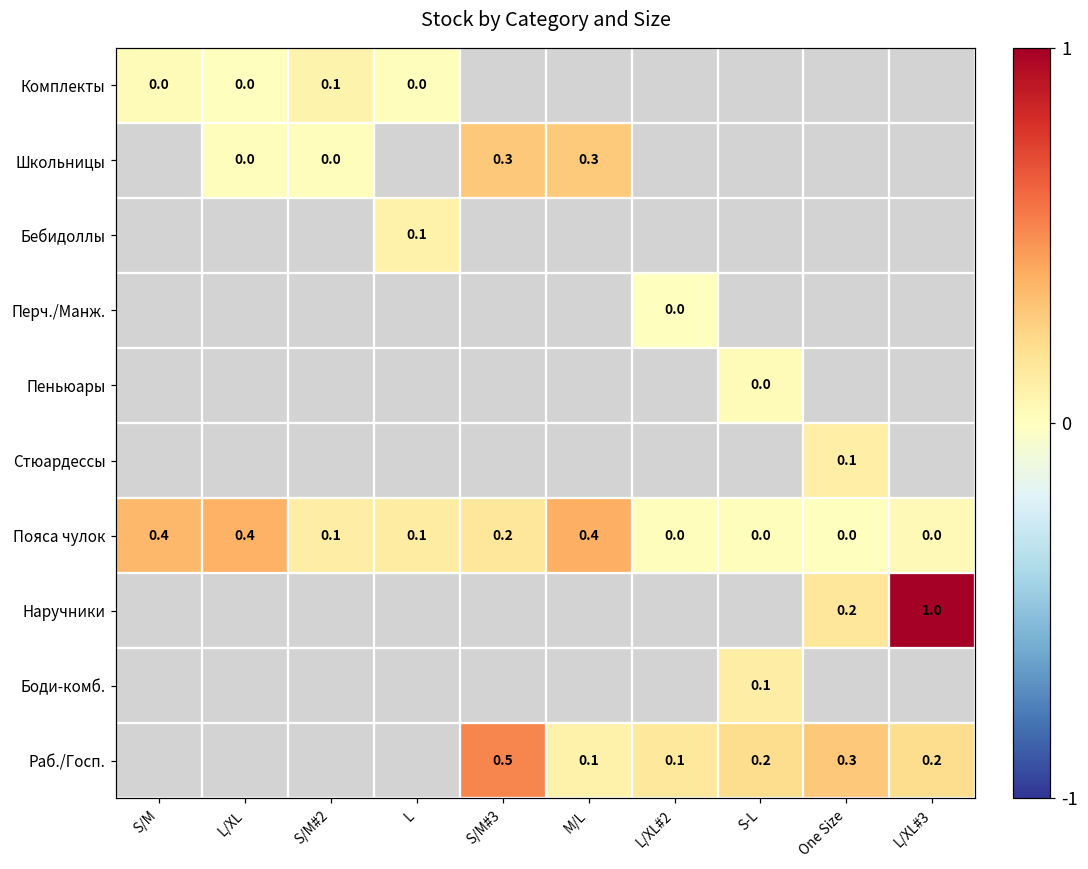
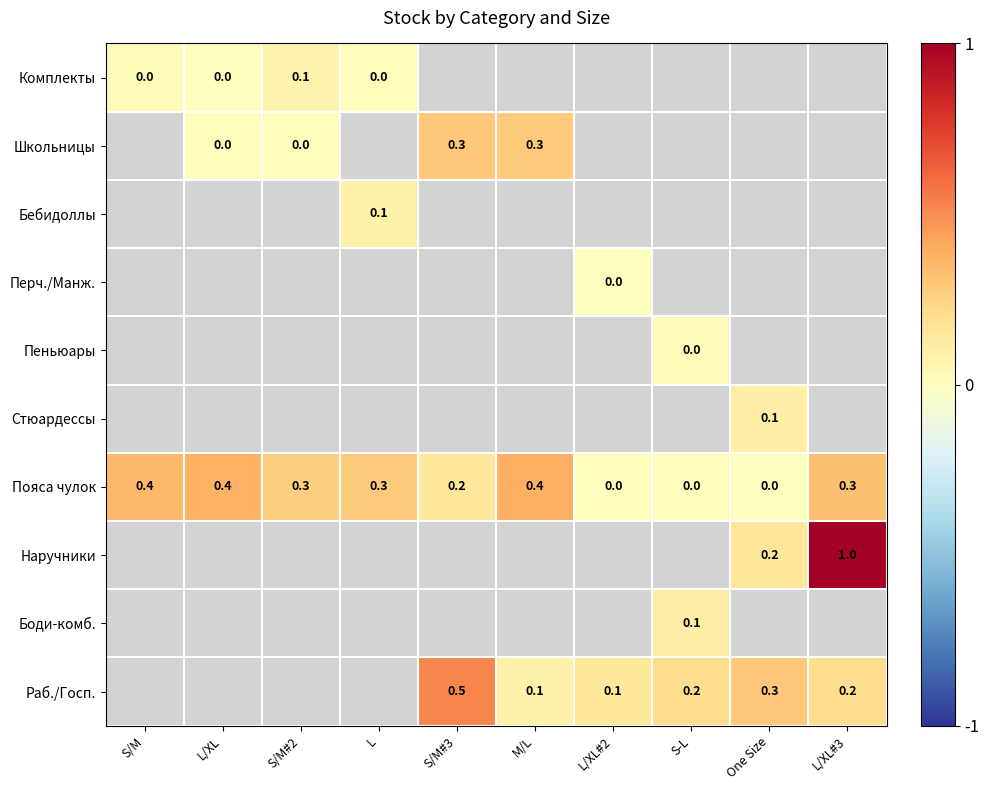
Пояса чулок, S/M#2: 0.1 -> 0.3
Пояса чулок, L: 0.1 -> 0.3
Пояса чулок, L/XL#3: 0.0 -> 0.3
